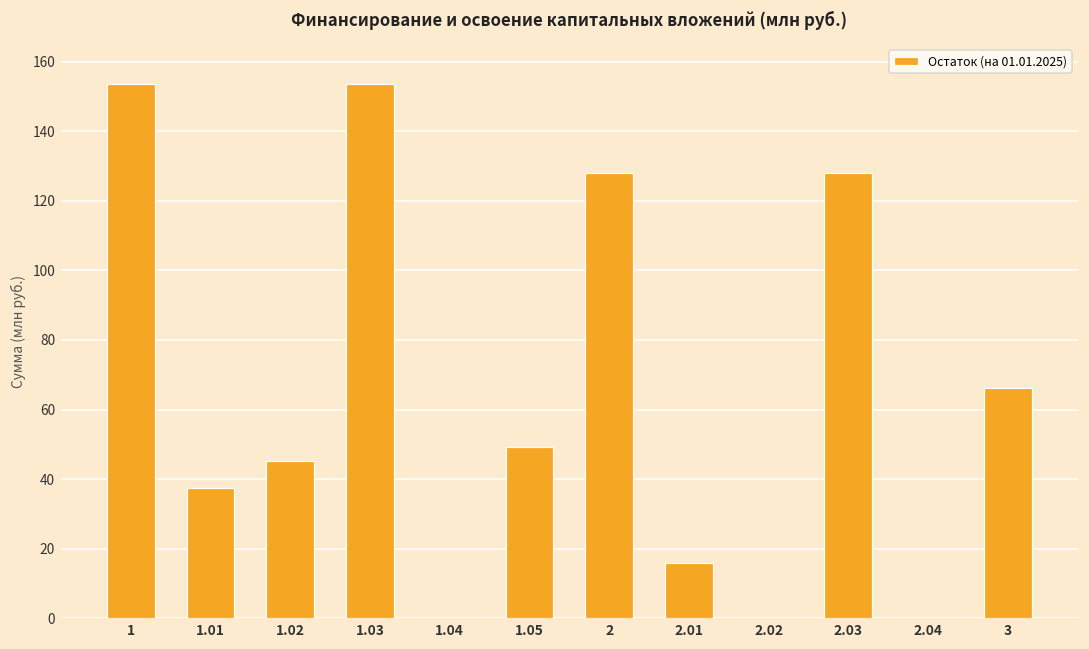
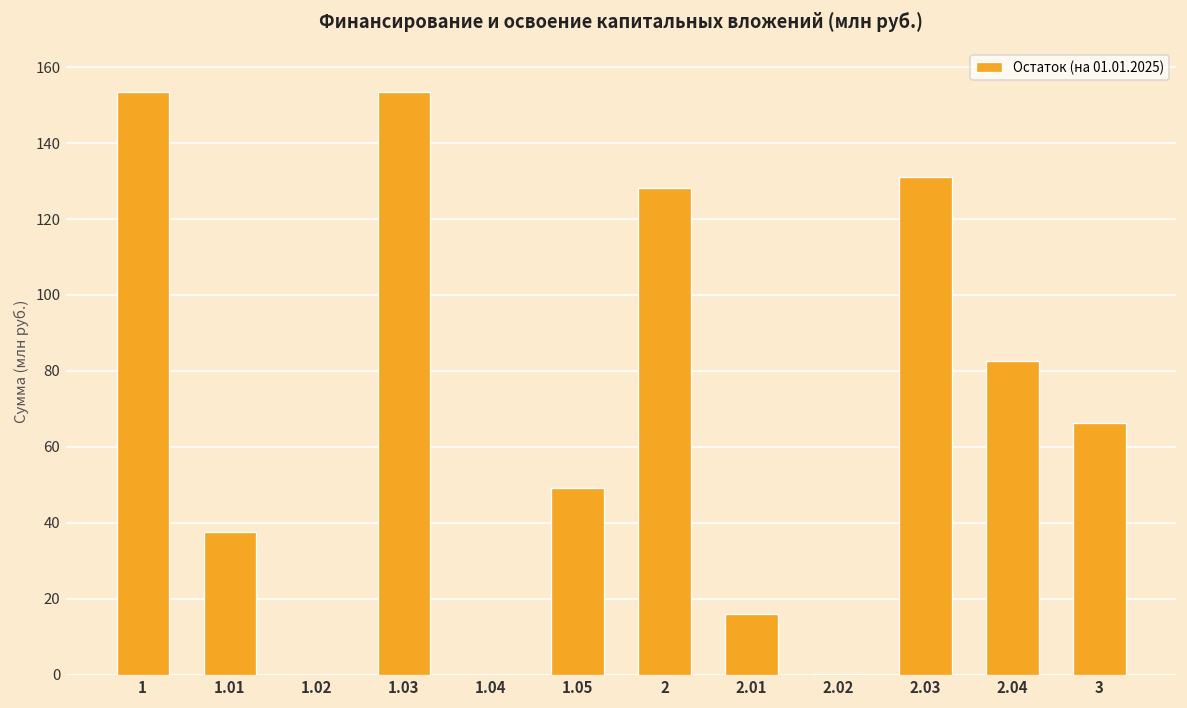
1.02: 45 -> 0
2.03: 128 -> 131
2.04: 0 -> 83
